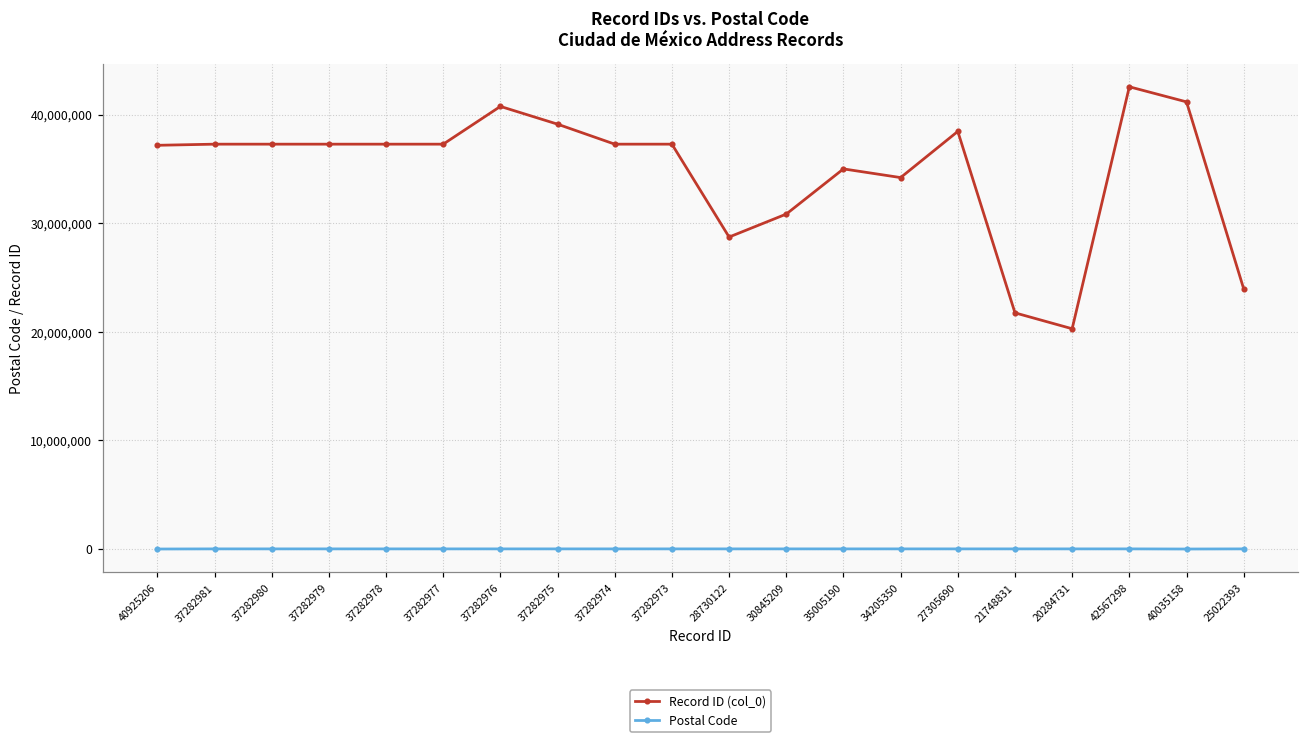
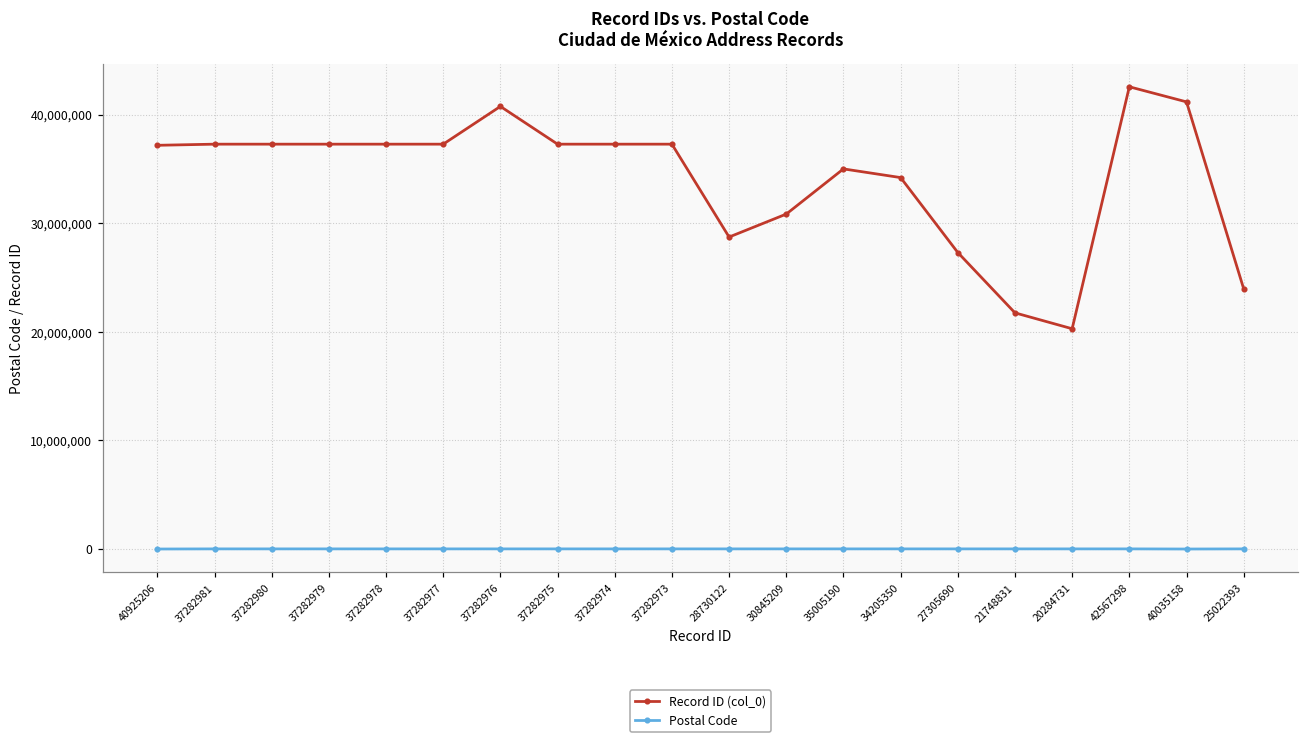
Record ID (col_0), 37282975: 39,000,000 -> 37,000,000
Record ID (col_0), 27305690: 38,000,000 -> 27,000,000
